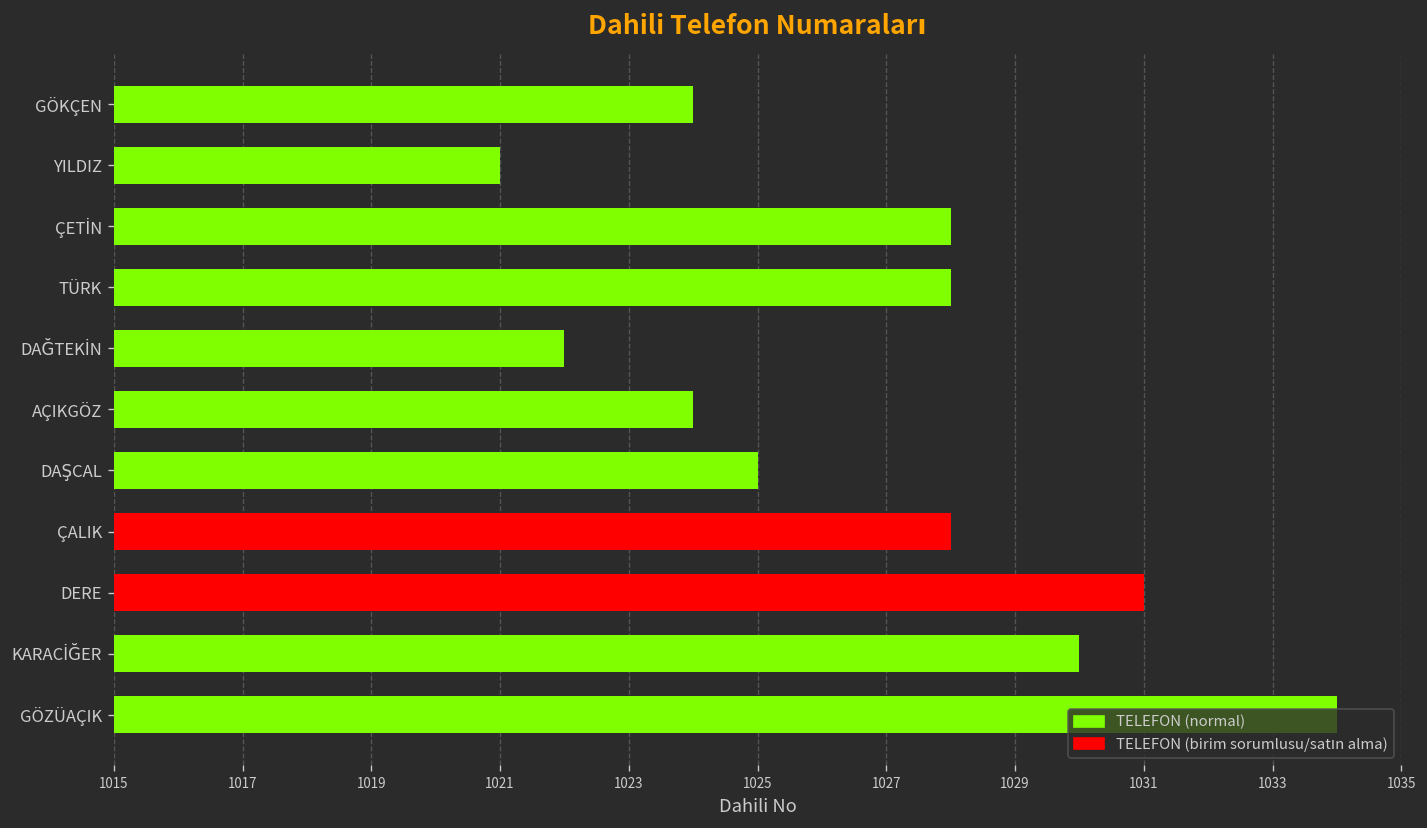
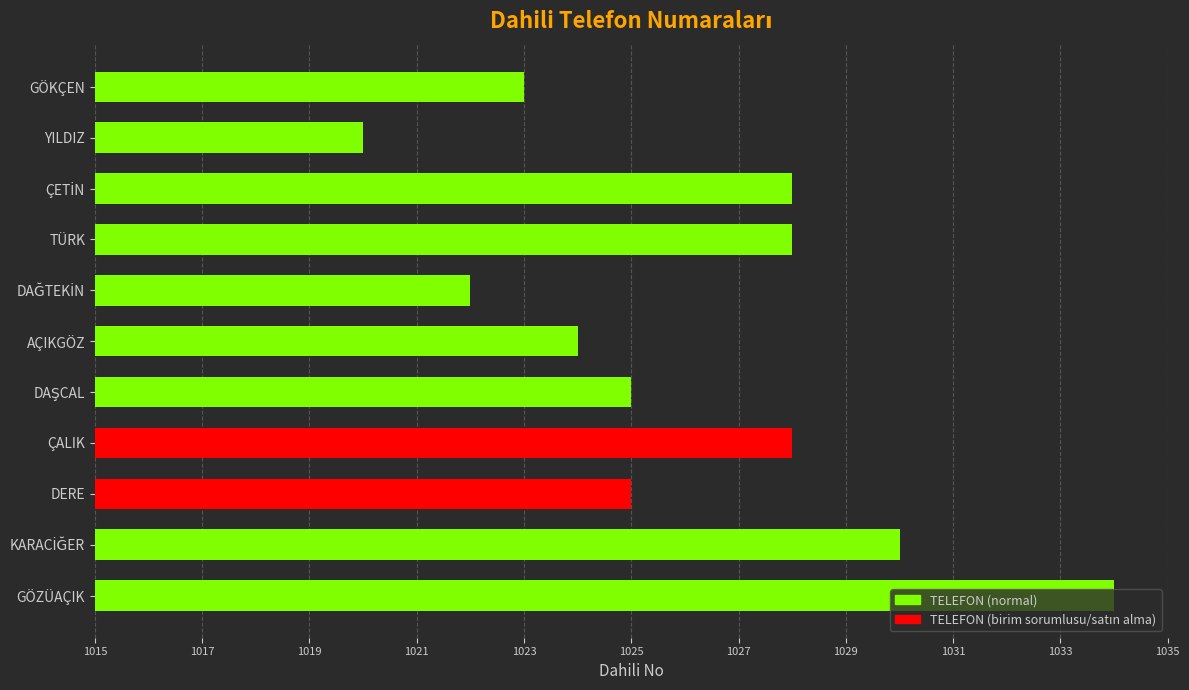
GÖKÇEN: 1024 -> 1023
YILDIZ: 1021 -> 1020
DERE: 1031 -> 1025
